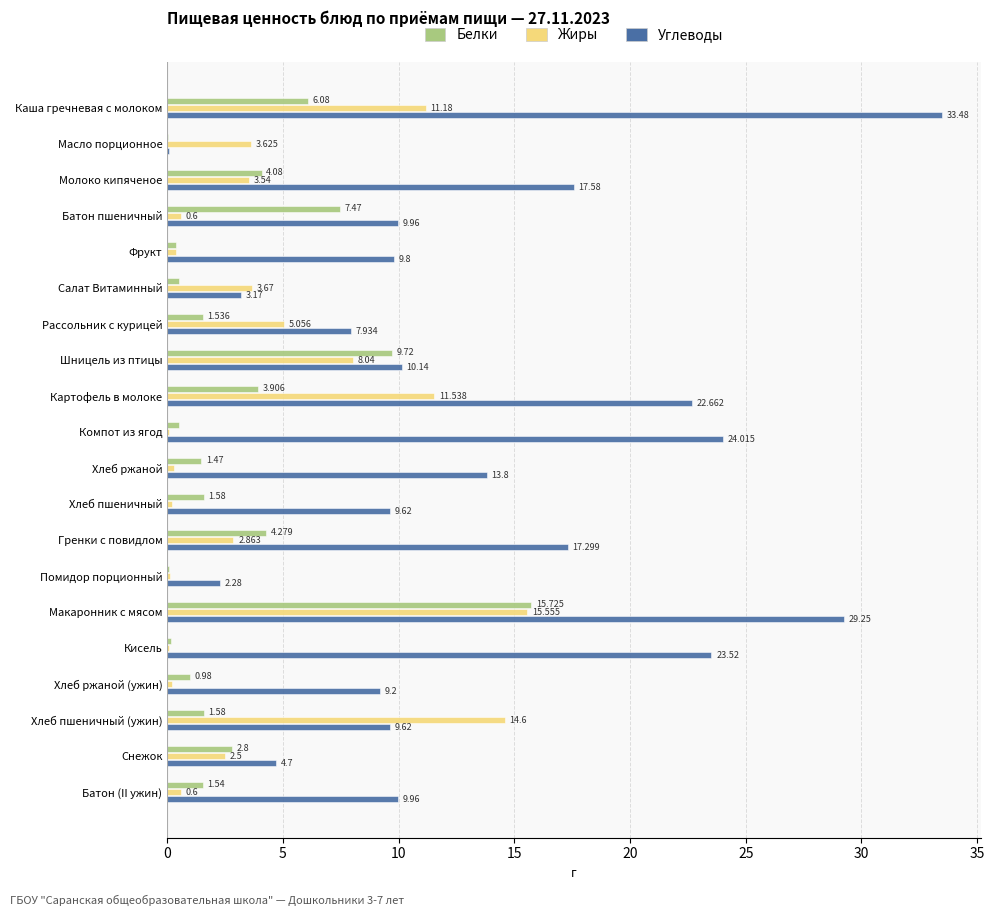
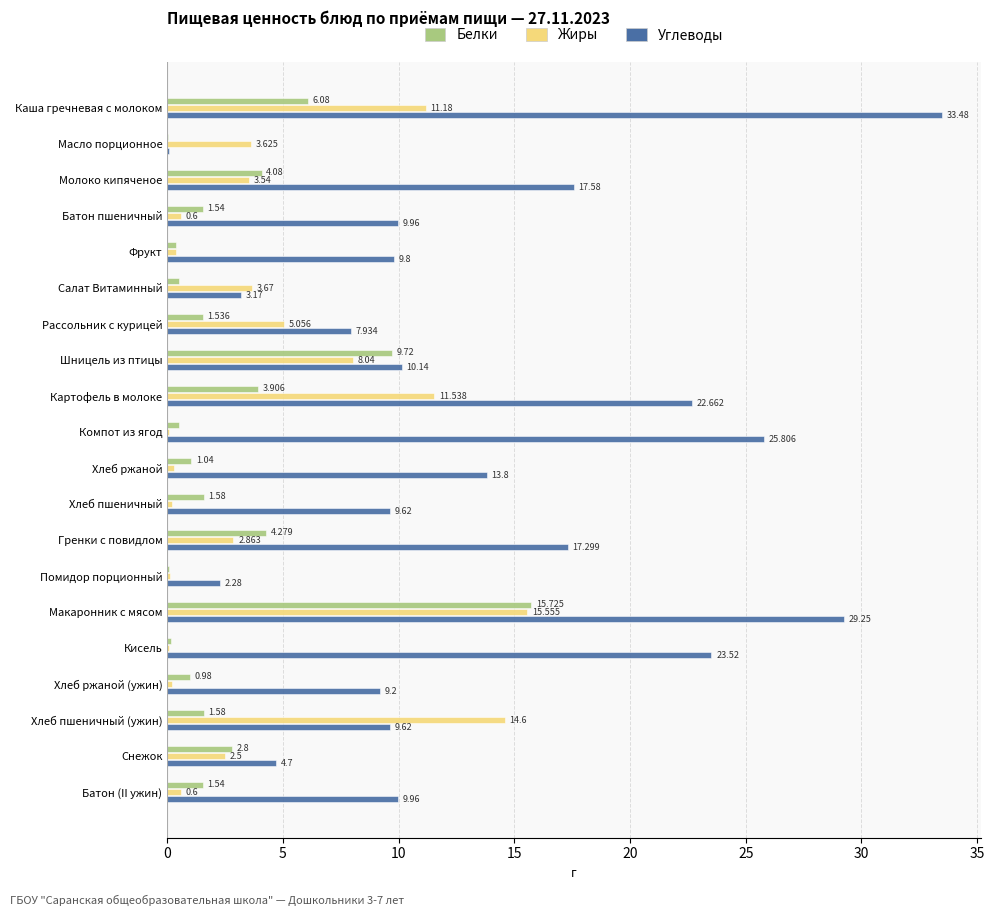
Белки, Батон пшеничный: 7.47 -> 1.54
Углеводы, Компот из ягод: 24.015 -> 25.806
Белки, Хлеб ржаной: 1.47 -> 1.04
